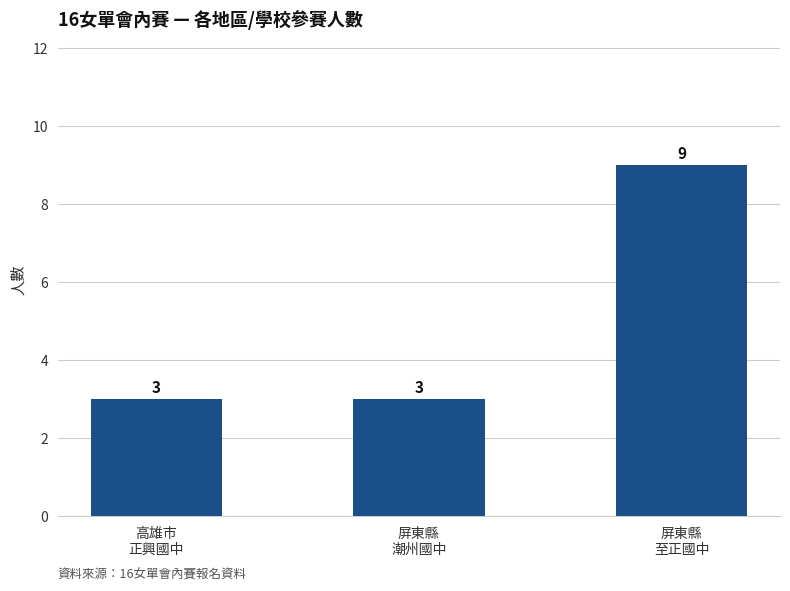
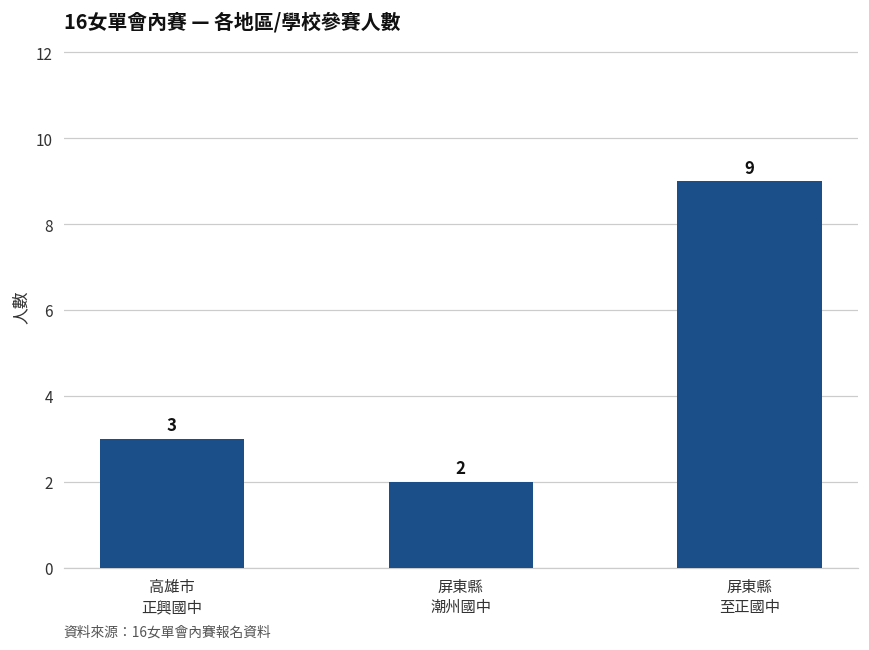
屏東縣 潮州國中: 3 -> 2
